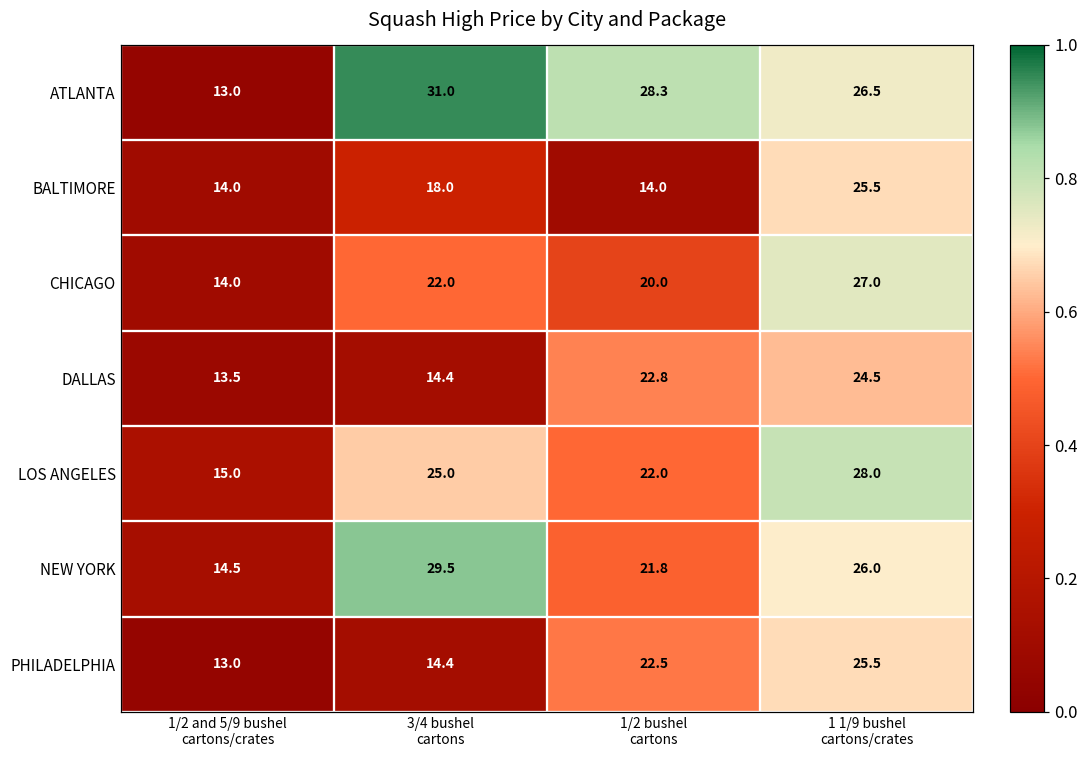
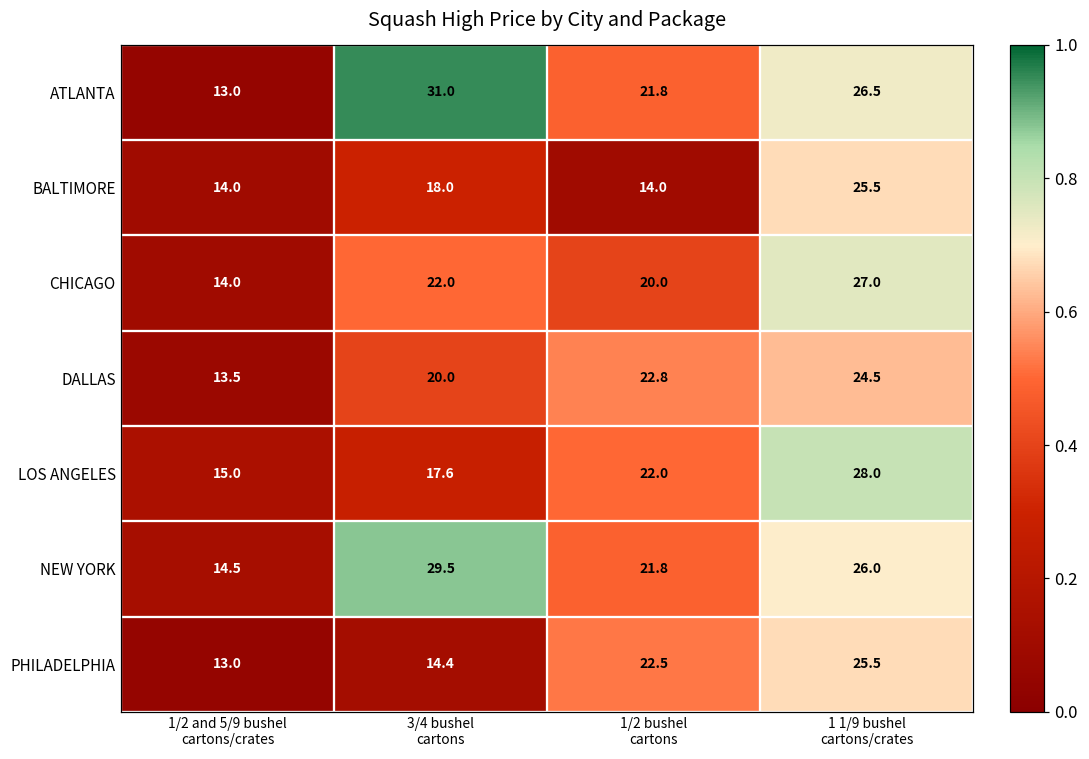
ATLANTA, 1/2 bushel cartons: 28.3 -> 21.8
DALLAS, 3/4 bushel cartons: 14.4 -> 20.0
LOS ANGELES, 3/4 bushel cartons: 25.0 -> 17.6
